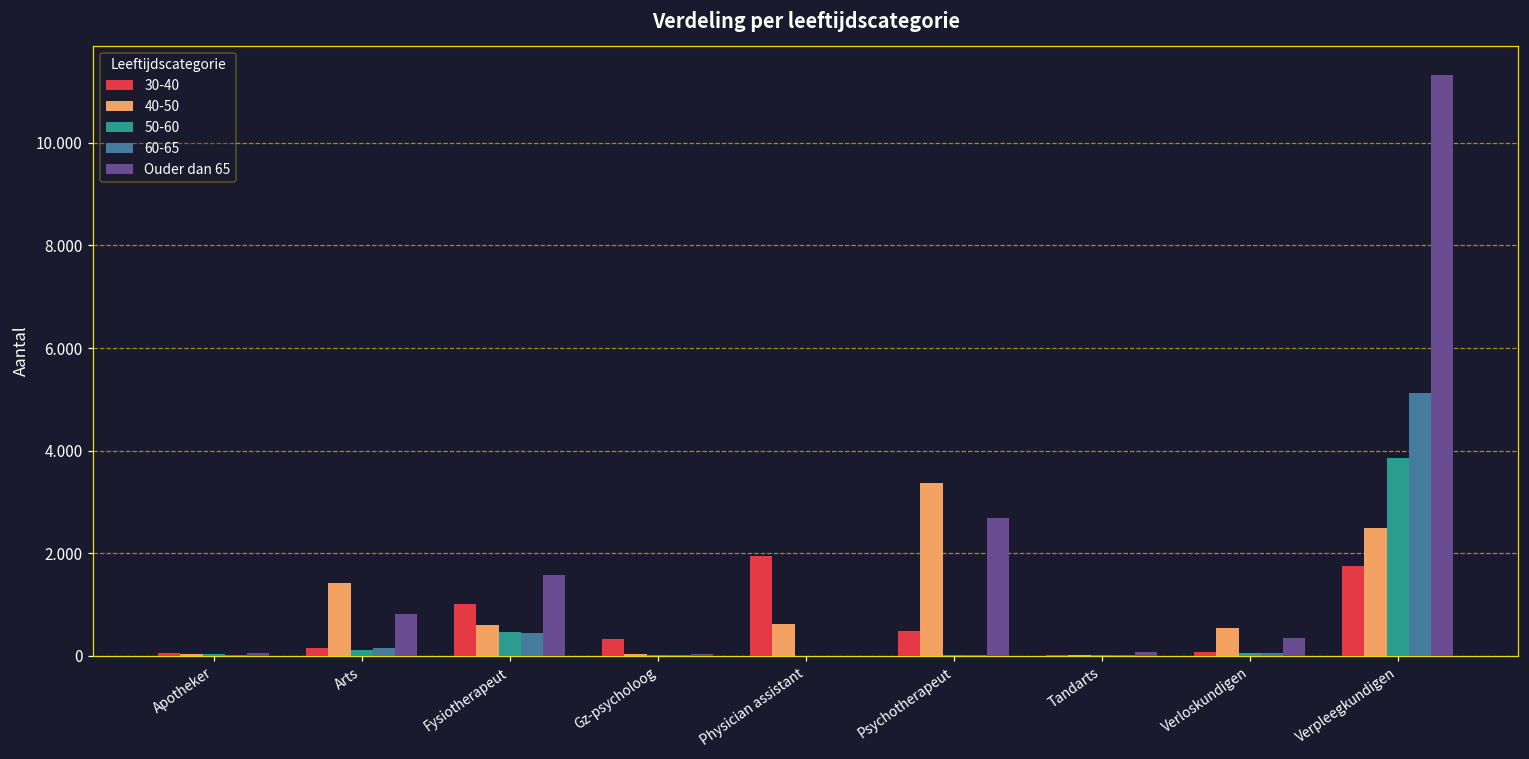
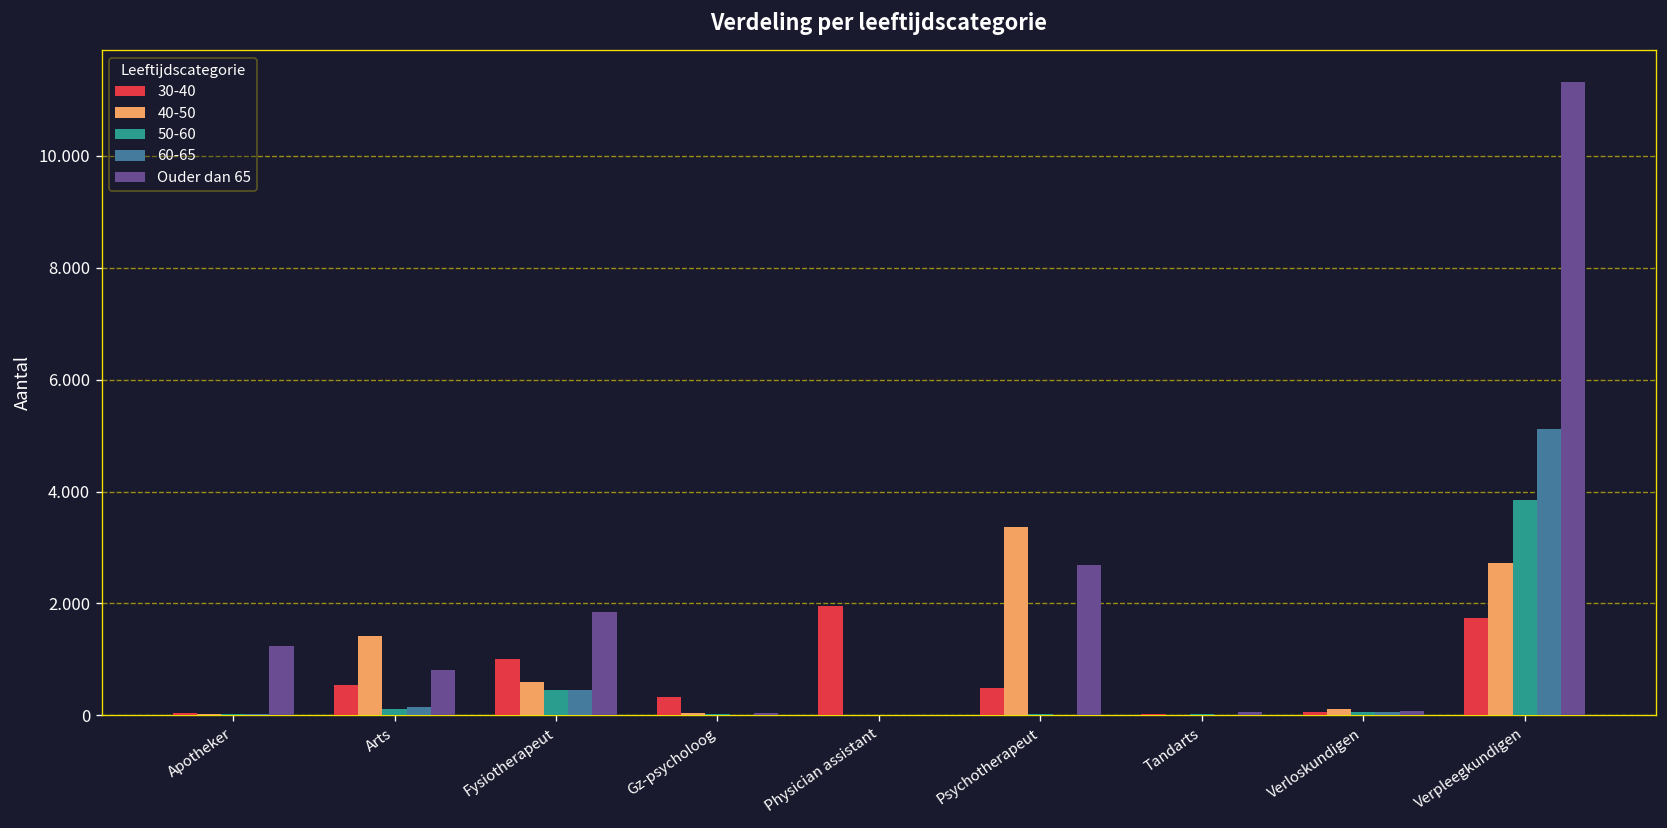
Ouder dan 65, Apotheker: 0.1 -> 1.2
30-40, Arts: 0.1 -> 0.5
Ouder dan 65, Fysiotherapeut: 1.6 -> 1.9
40-50, Physician assistant: 0.6 -> 0.0
40-50, Verloskundigen: 0.6 -> 0.1
Ouder dan 65, Verloskundigen: 0.4 -> 0.1
40-50, Verpleegkundigen: 2.5 -> 2.7
